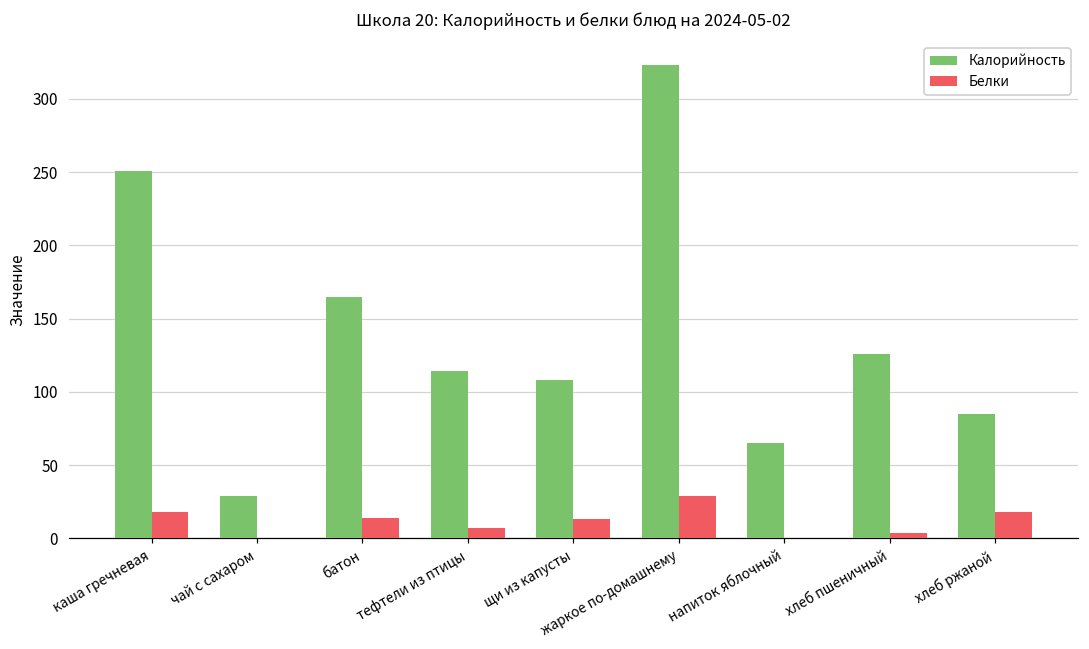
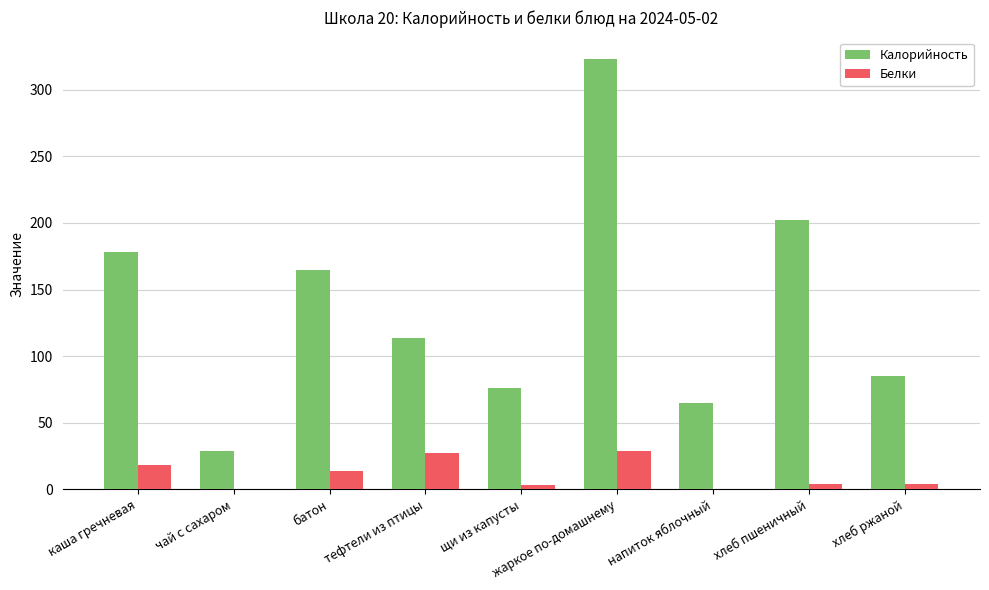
Калорийность, каша гречневая: 251 -> 178
Белки, тефтели из птицы: 7 -> 27
Калорийность, щи из капусты: 108 -> 76
Белки, щи из капусты: 13 -> 3
Калорийность, хлеб пшеничный: 126 -> 202
Белки, хлеб ржаной: 18 -> 4
